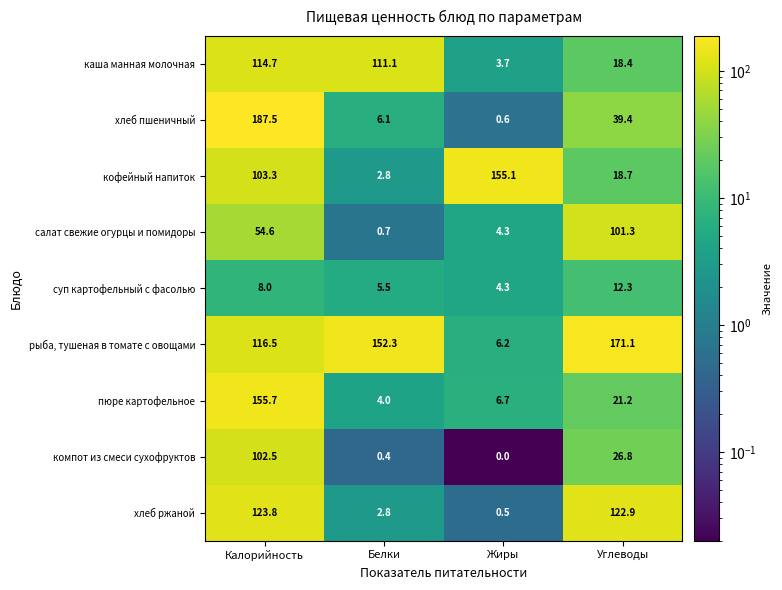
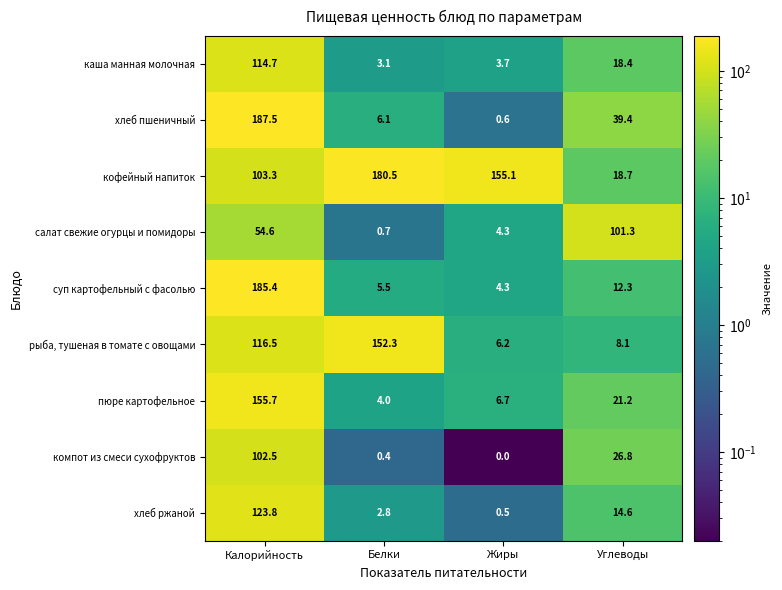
каша манная молочная, Белки: 111.1 -> 3.1
кофейный напиток, Белки: 2.8 -> 180.5
суп картофельный с фасолью, Калорийность: 8.0 -> 185.4
рыба, тушеная в томате с овощами, Углеводы: 171.1 -> 8.1
хлеб ржаной, Углеводы: 122.9 -> 14.6
